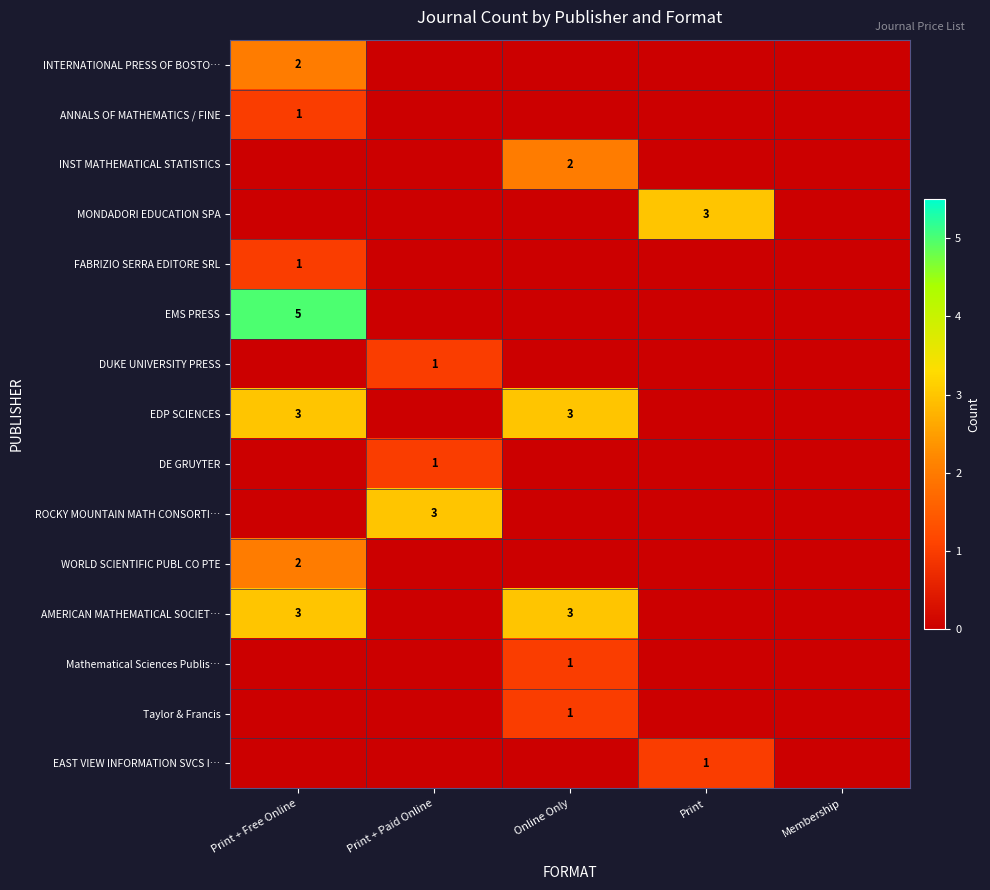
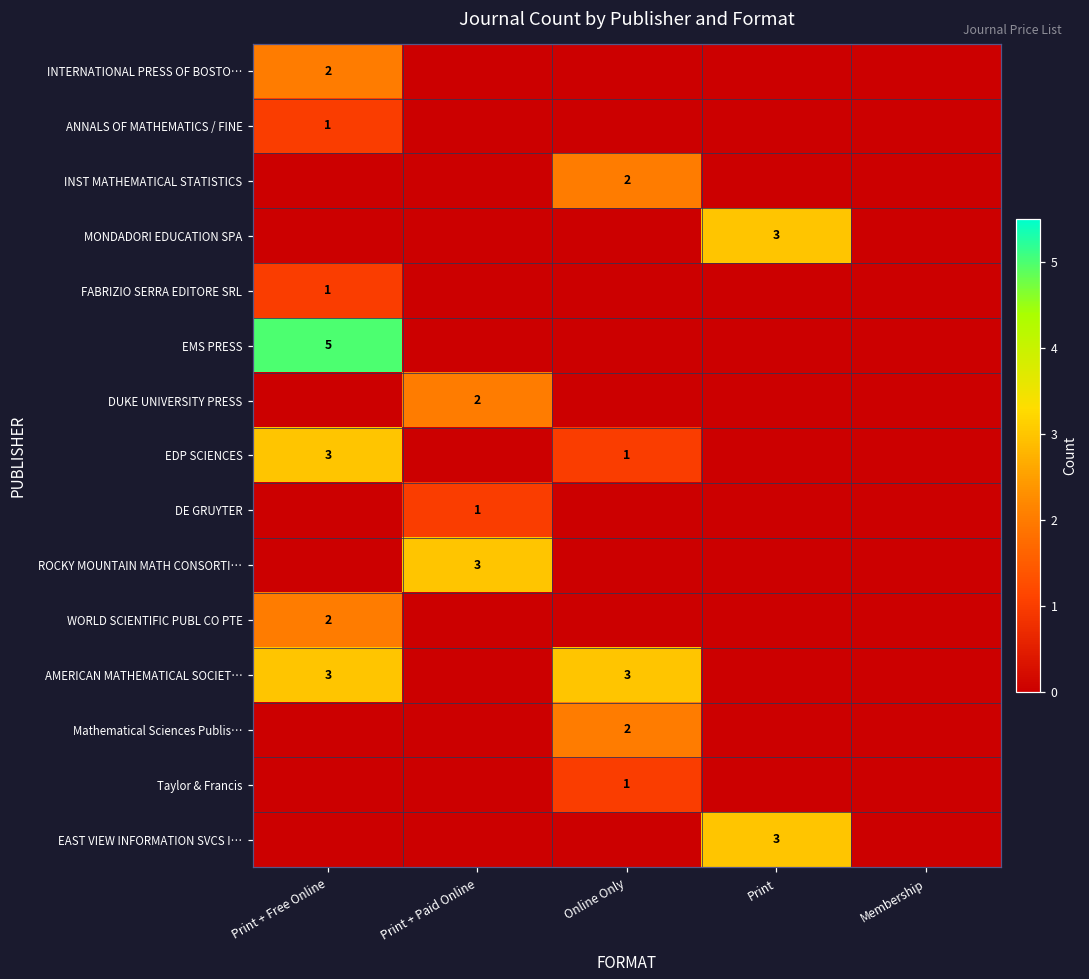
DUKE UNIVERSITY PRESS, Print + Paid Online: 1 -> 2
EDP SCIENCES, Online Only: 3 -> 1
Mathematical Sciences Publis…, Online Only: 1 -> 2
EAST VIEW INFORMATION SVCS I…, Print: 1 -> 3
